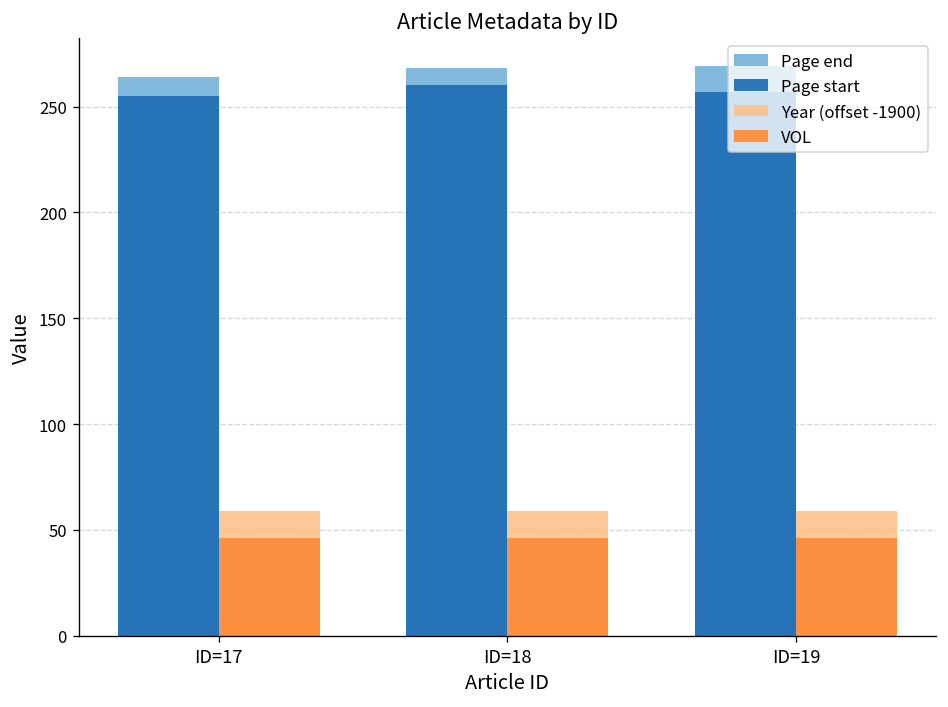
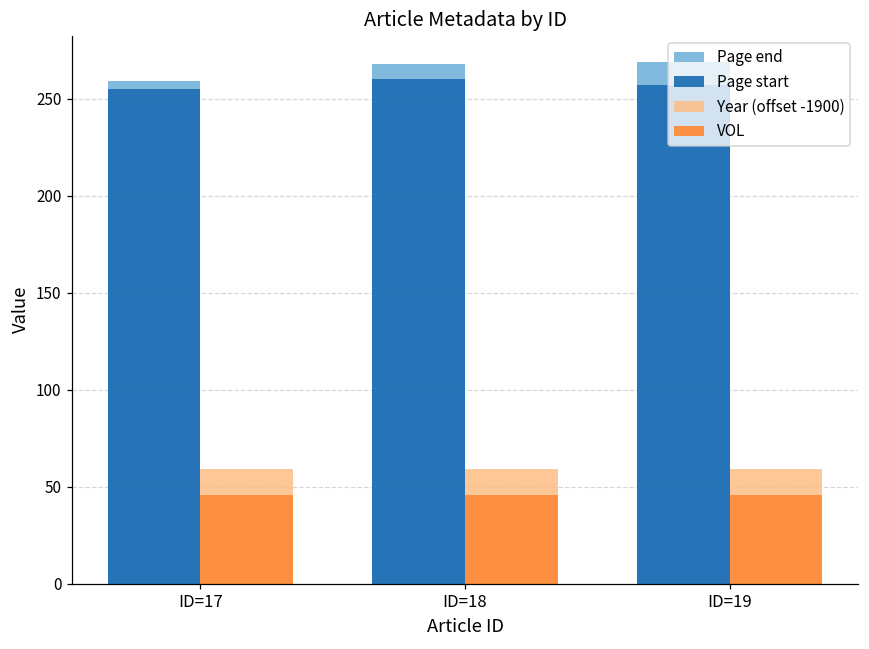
Page end, ID=17: 264 -> 259
